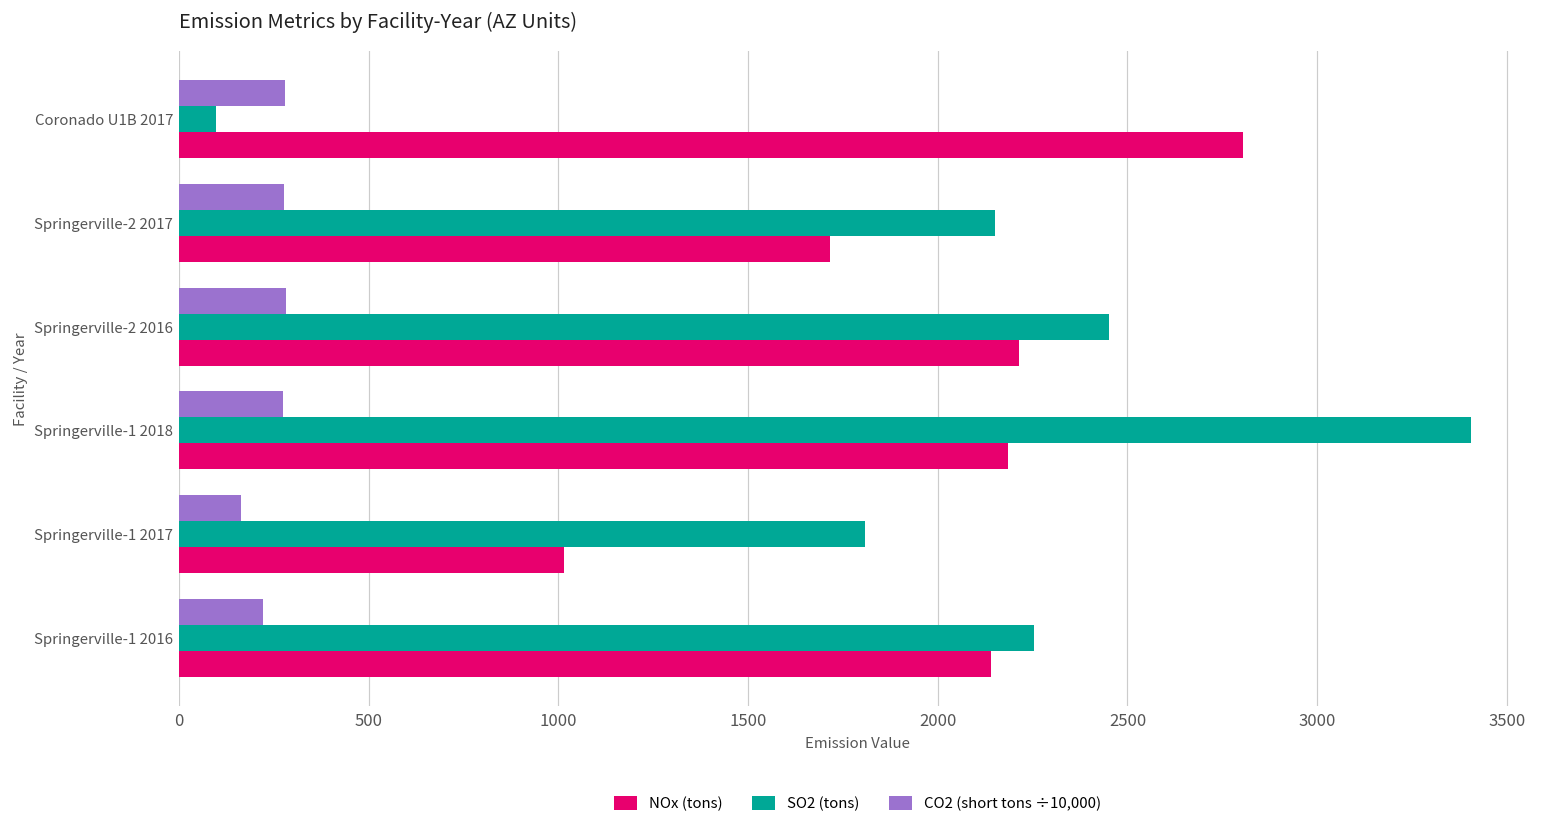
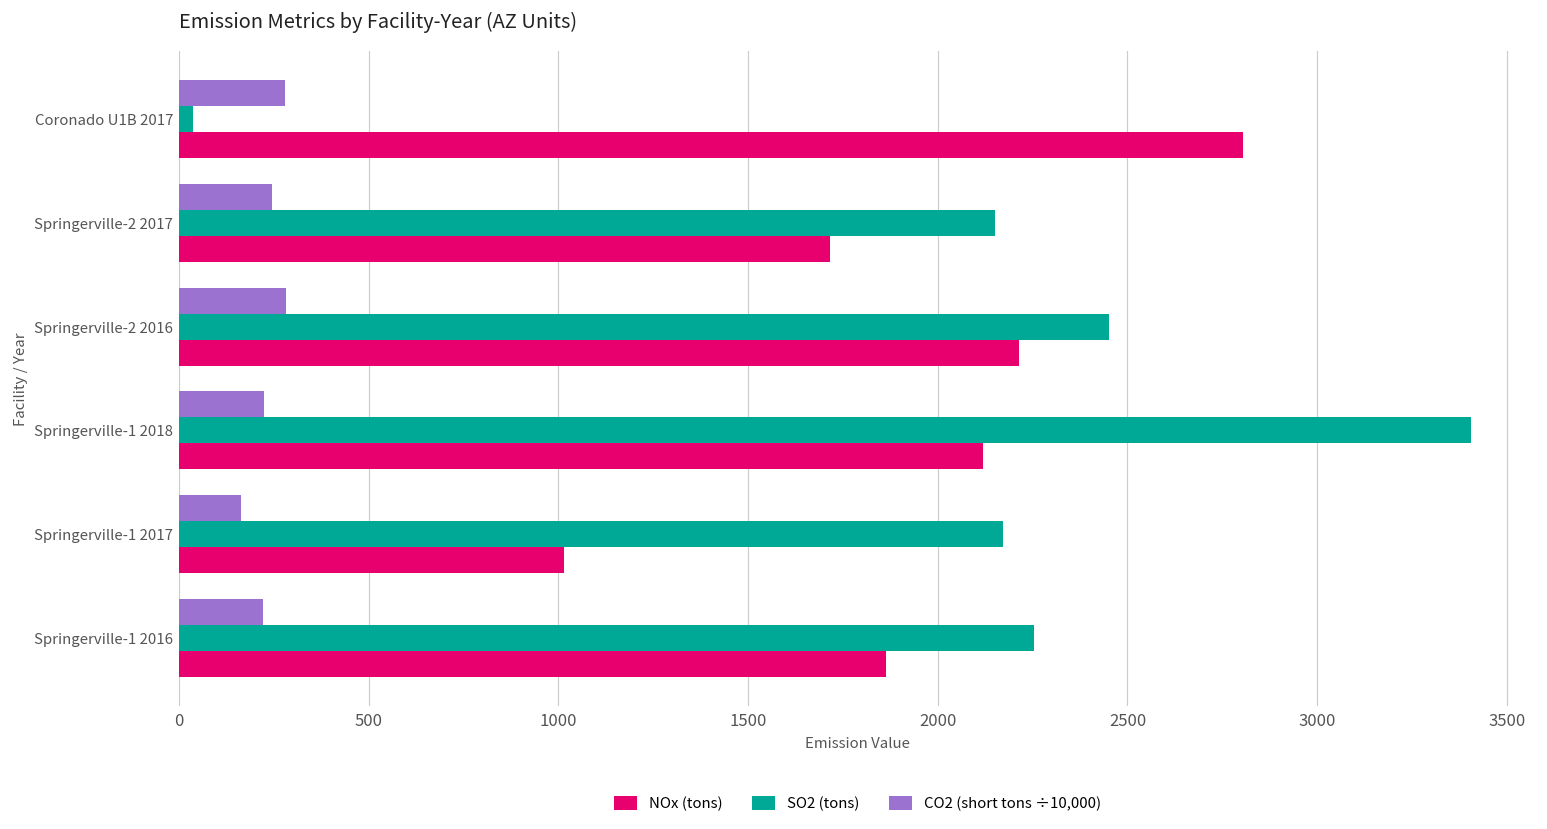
SO2 (tons), Coronado U1B 2017: 100 -> 40
CO2 (short tons ÷10,000), Springerville-2 2017: 280 -> 250
CO2 (short tons ÷10,000), Springerville-1 2018: 270 -> 220
NOx (tons), Springerville-1 2018: 2190 -> 2120
SO2 (tons), Springerville-1 2017: 1810 -> 2170
NOx (tons), Springerville-1 2016: 2140 -> 1860
